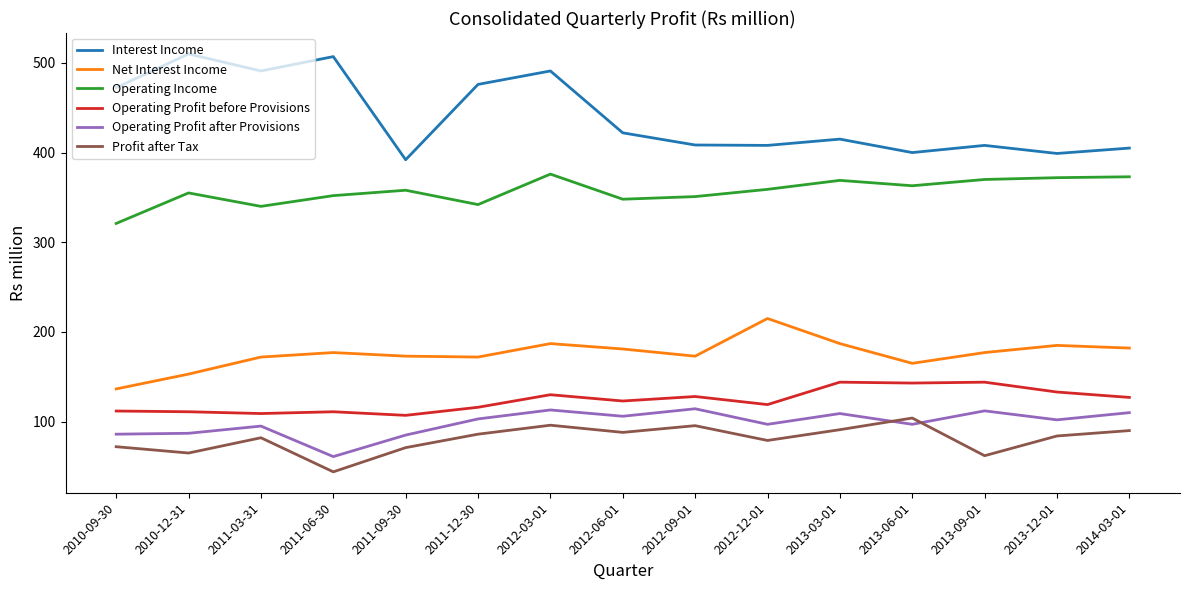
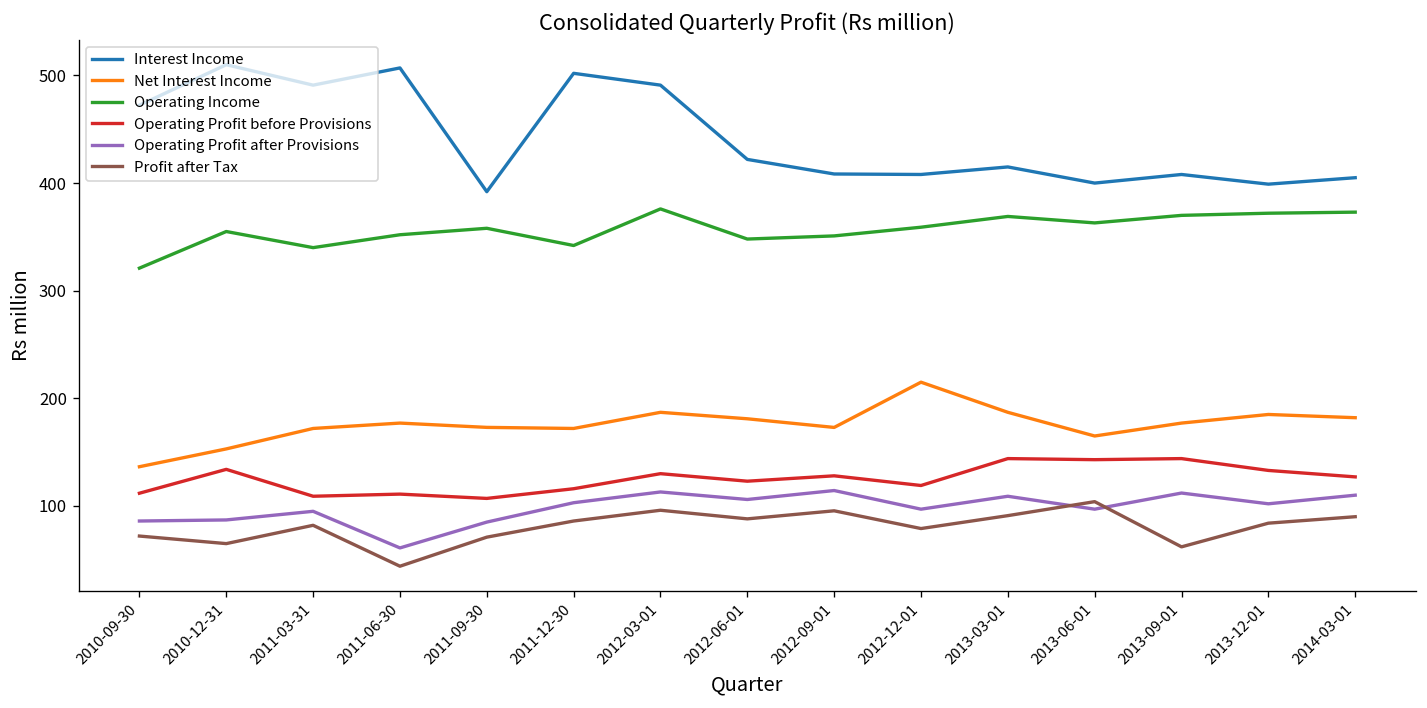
Operating Profit before Provisions, 2010-12-31: 110 -> 130
Interest Income, 2011-12-30: 480 -> 500
